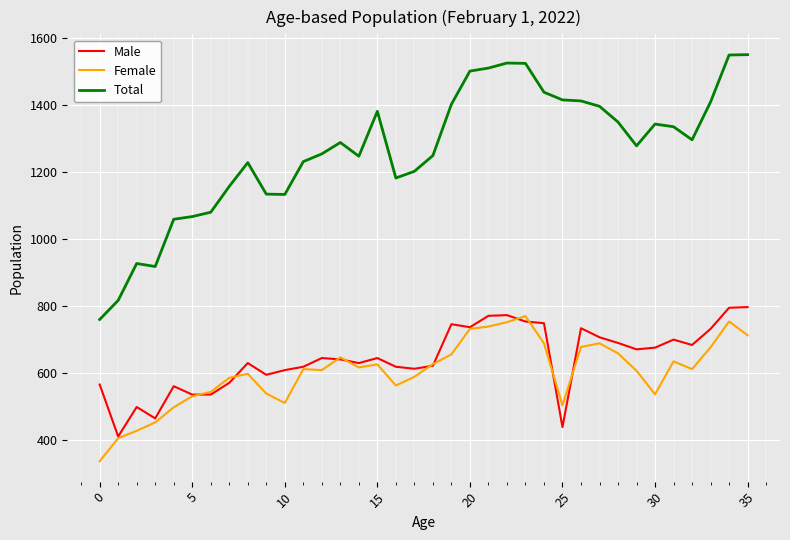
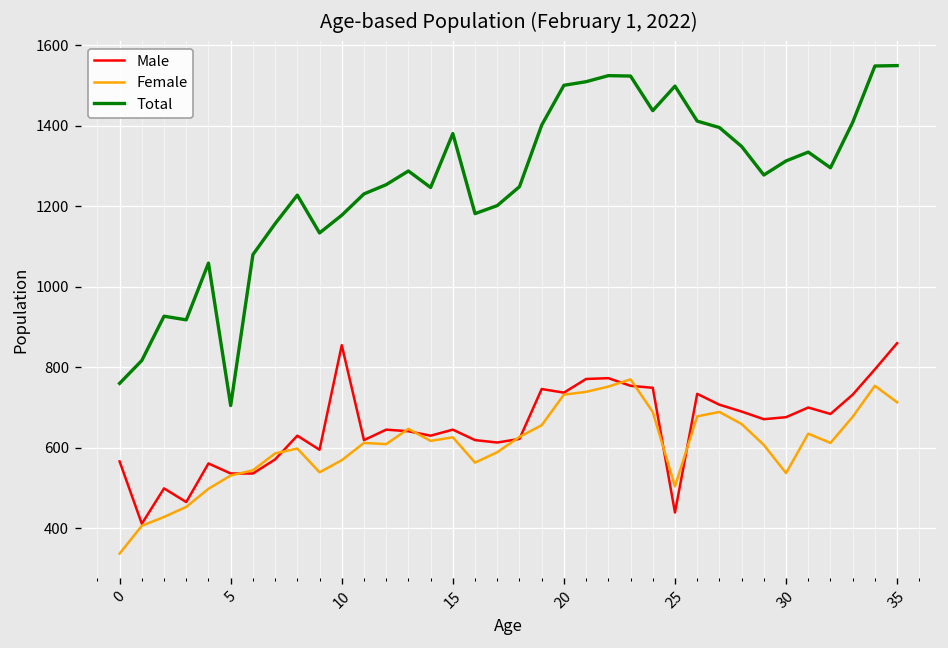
Total, 5: 1070 -> 710
Male, 10: 610 -> 860
Female, 10: 510 -> 570
Total, 10: 1130 -> 1180
Total, 25: 1420 -> 1500
Total, 30: 1340 -> 1310
Male, 35: 800 -> 860
